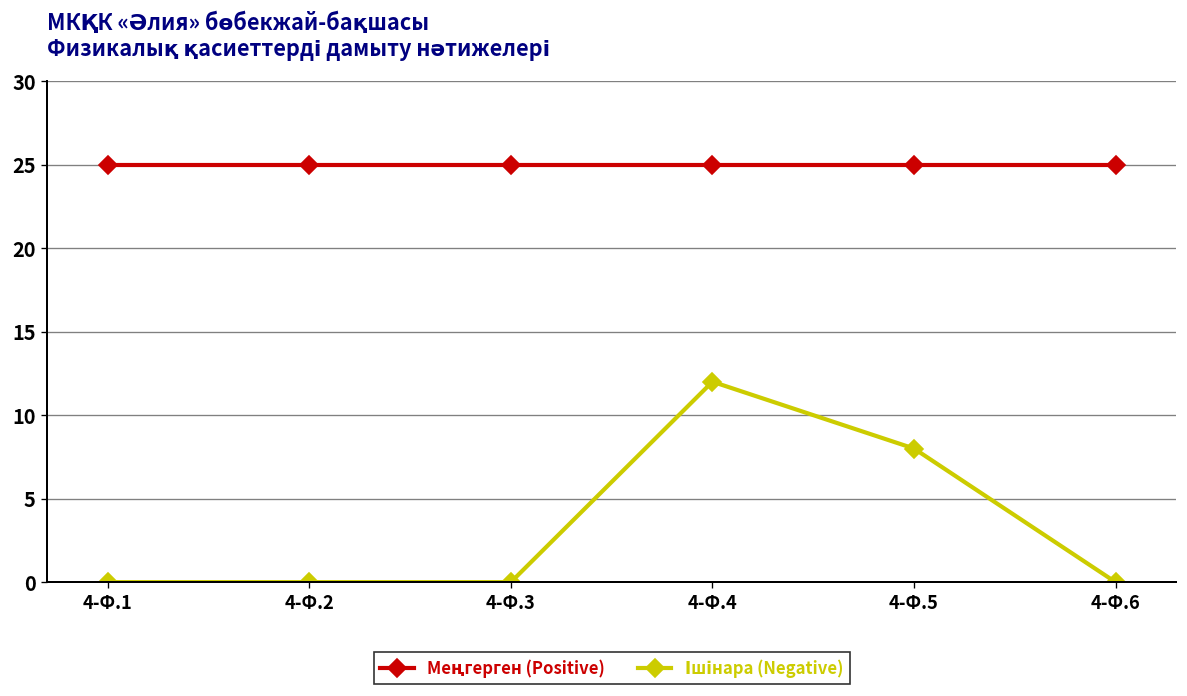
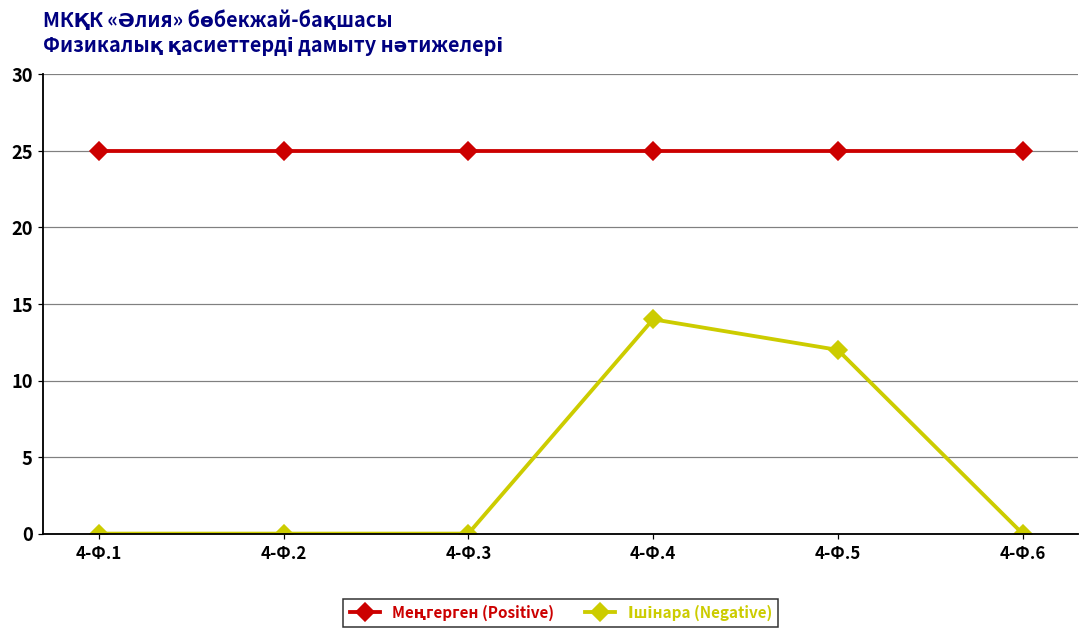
Ішінара (Negative), 4-Ф.4: 12 -> 14
Ішінара (Negative), 4-Ф.5: 8 -> 12
